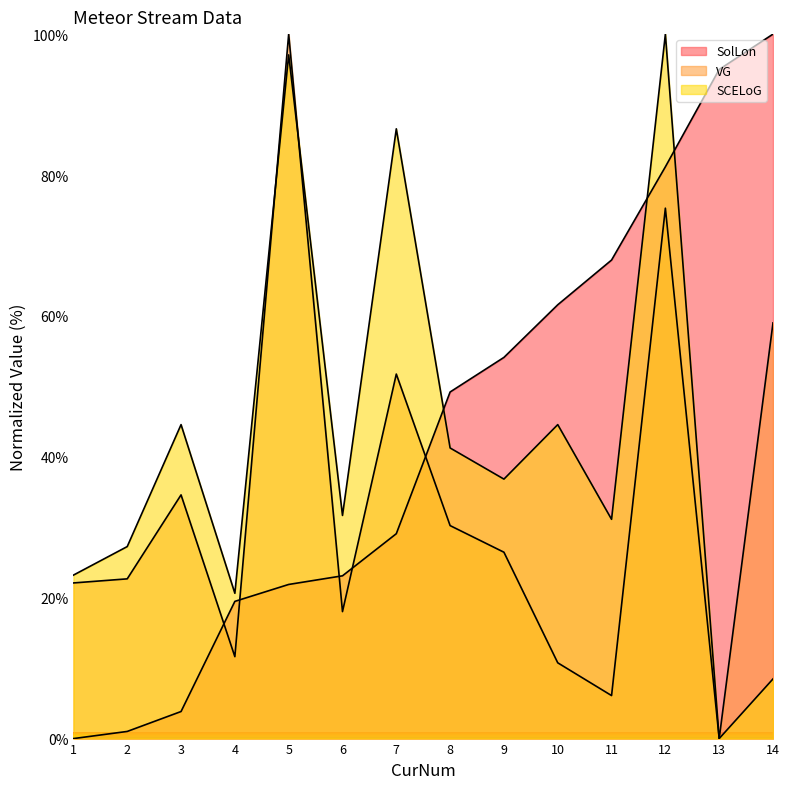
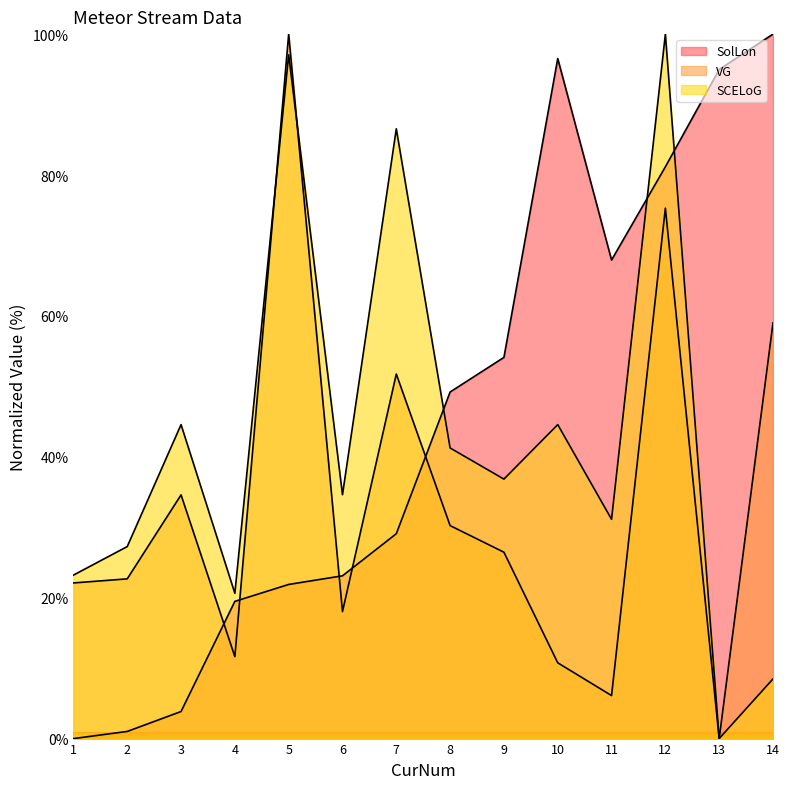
SCELoG, 6: 32% -> 35%
SolLon, 10: 62% -> 97%
